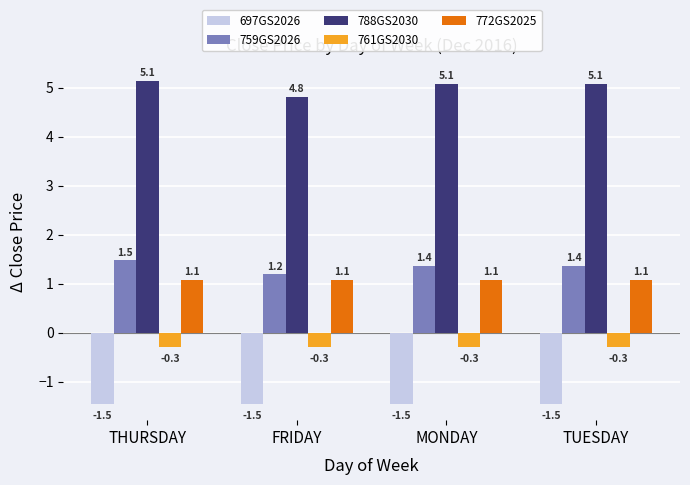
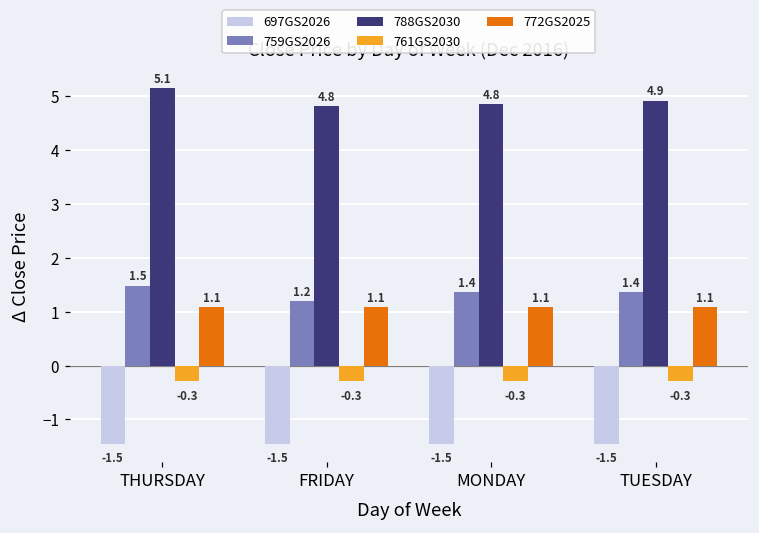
788GS2030, MONDAY: 5.1 -> 4.8
788GS2030, TUESDAY: 5.1 -> 4.9
